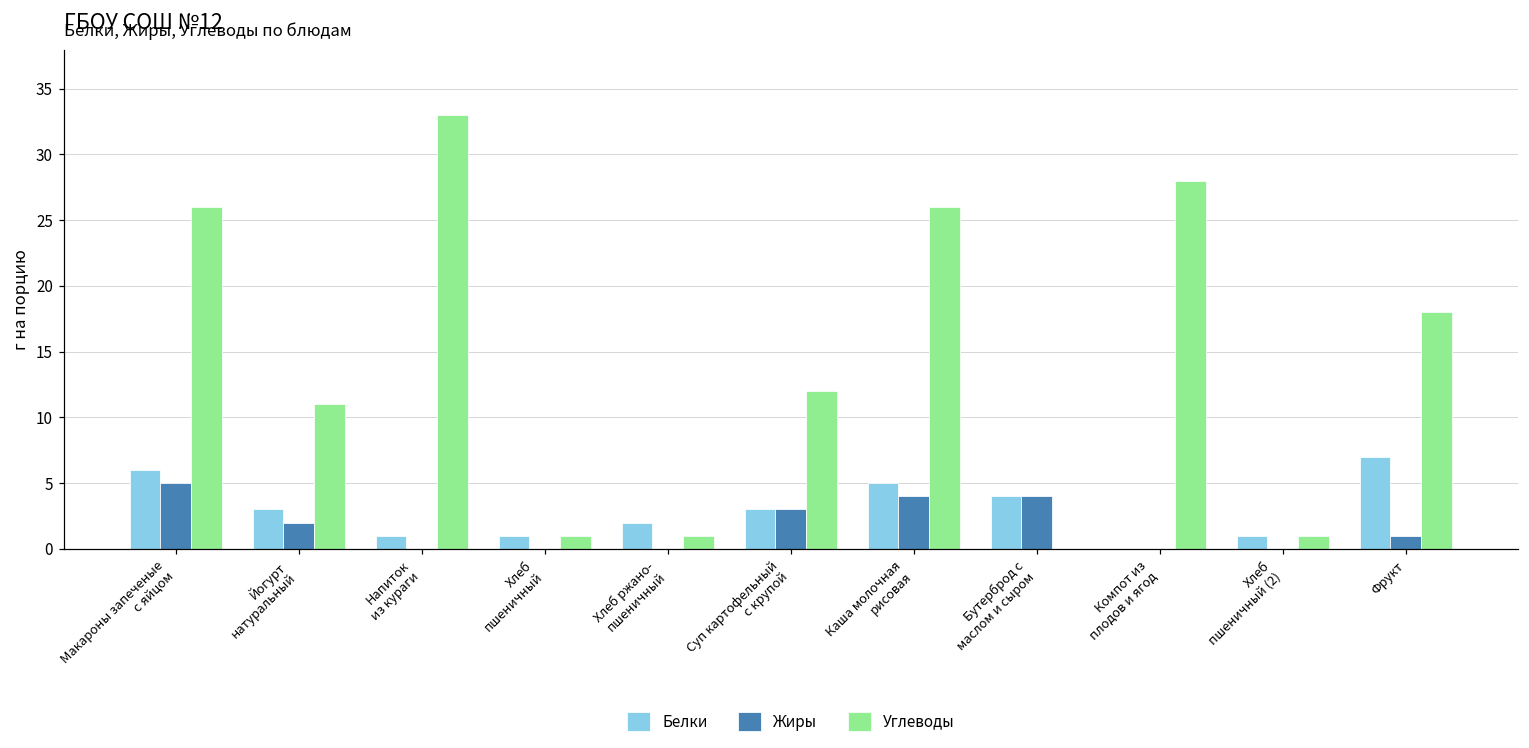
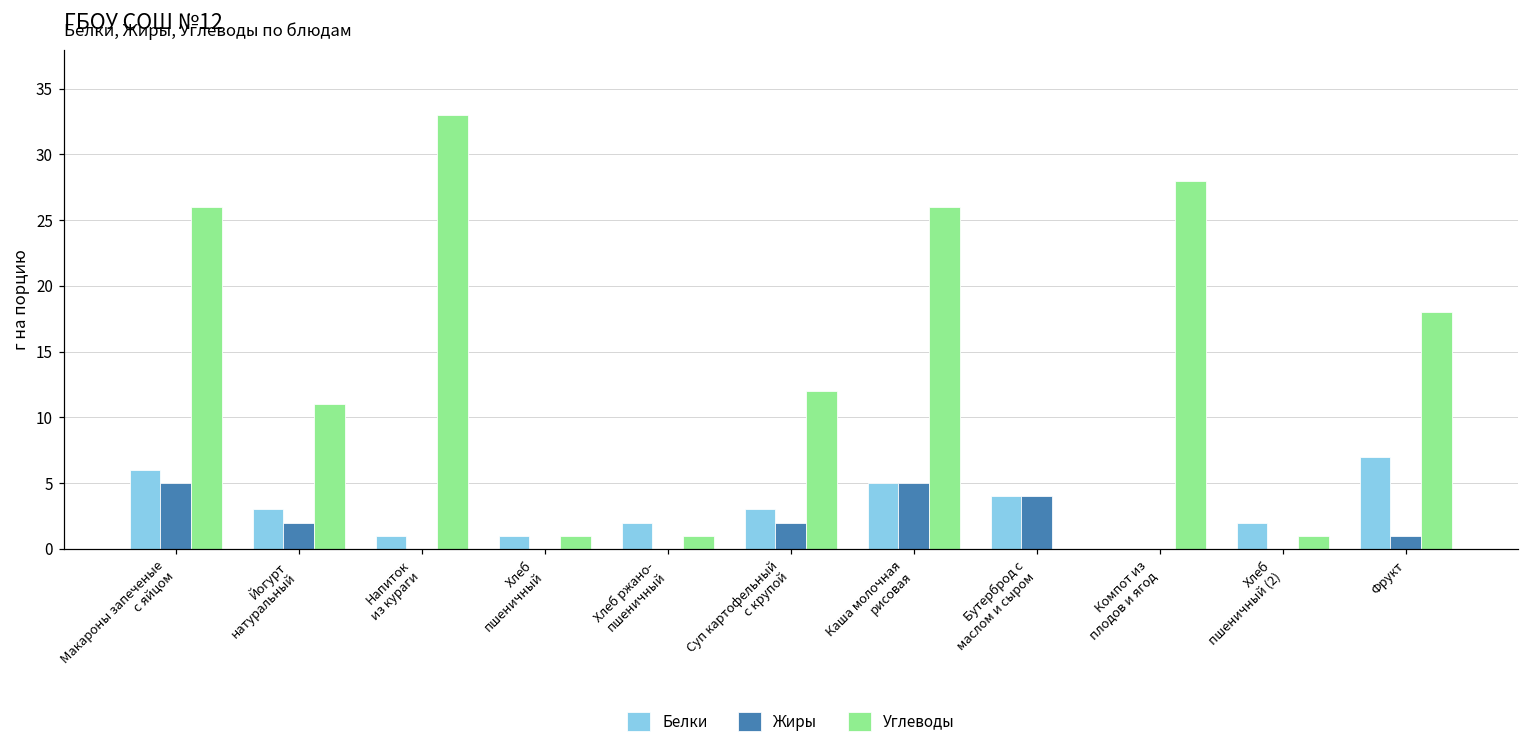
Жиры, Суп картофельный с крупой: 3 -> 2
Жиры, Каша молочная рисовая: 4 -> 5
Белки, Хлеб пшеничный (2): 1 -> 2
